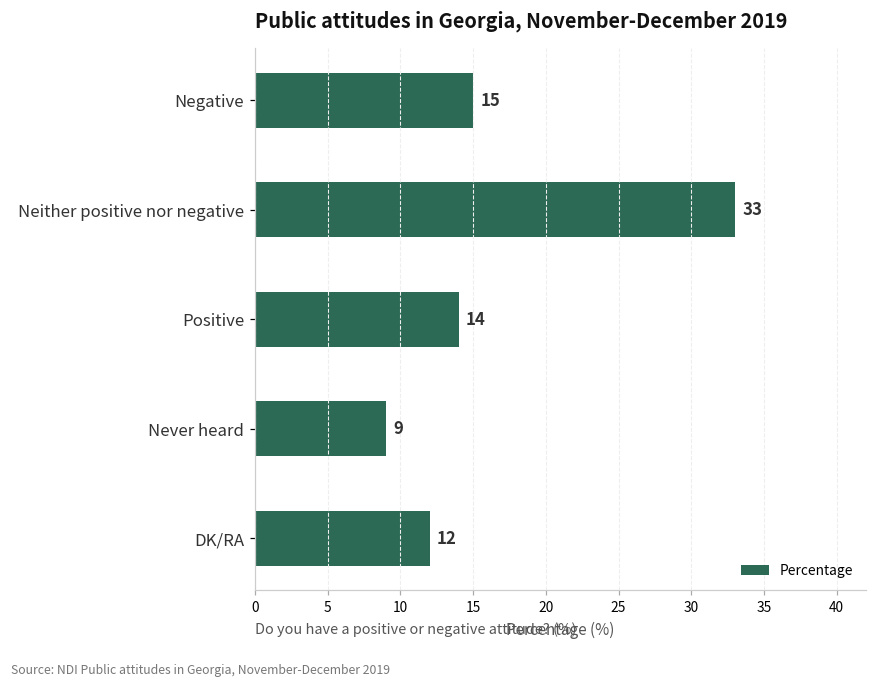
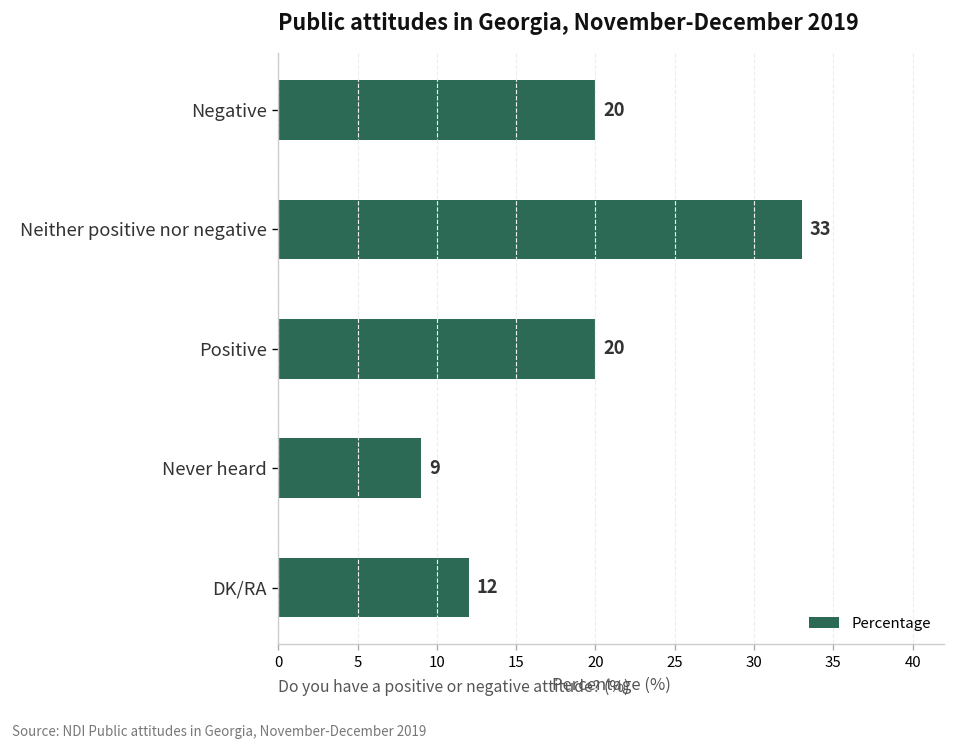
Negative: 15 -> 20
Positive: 14 -> 20
